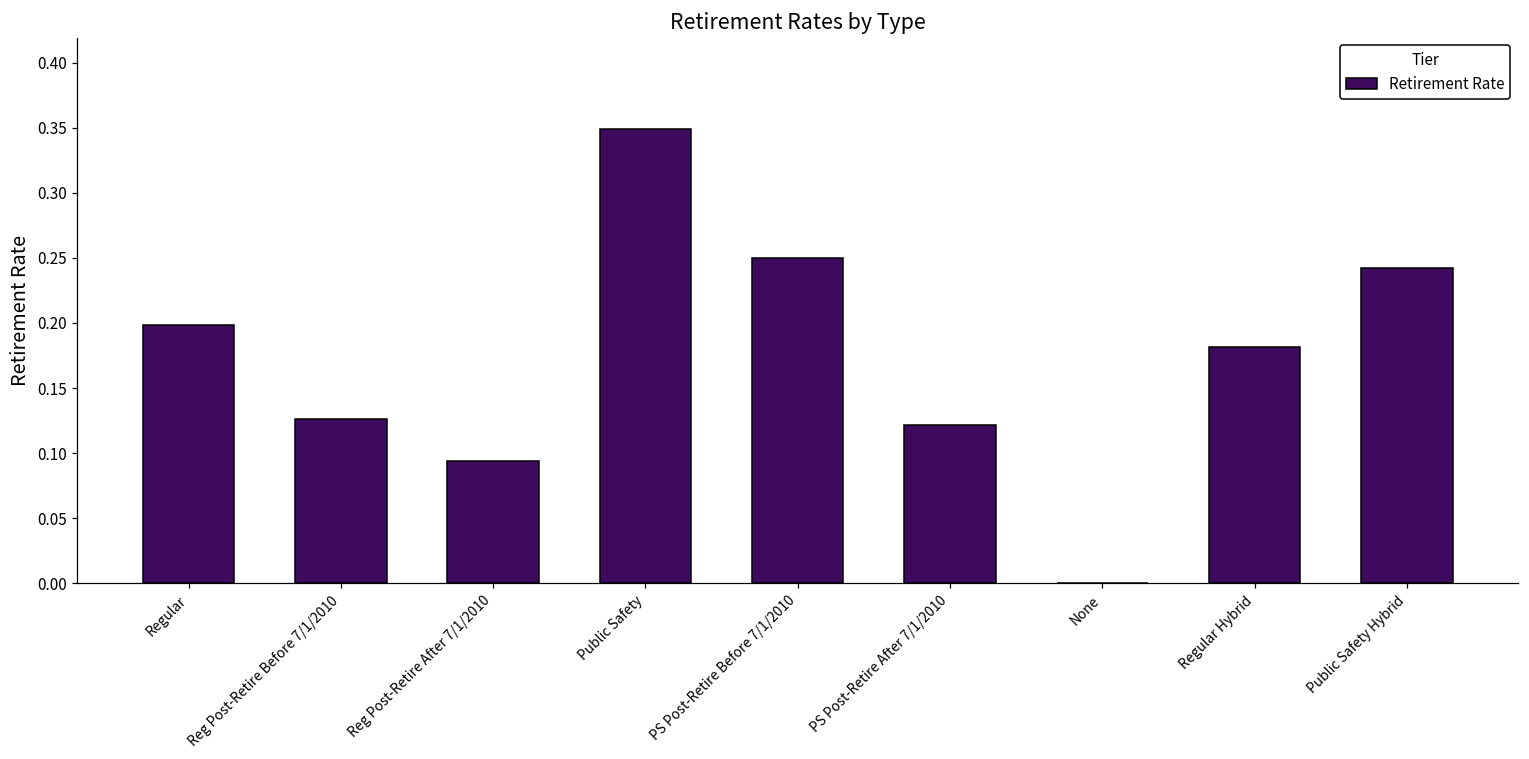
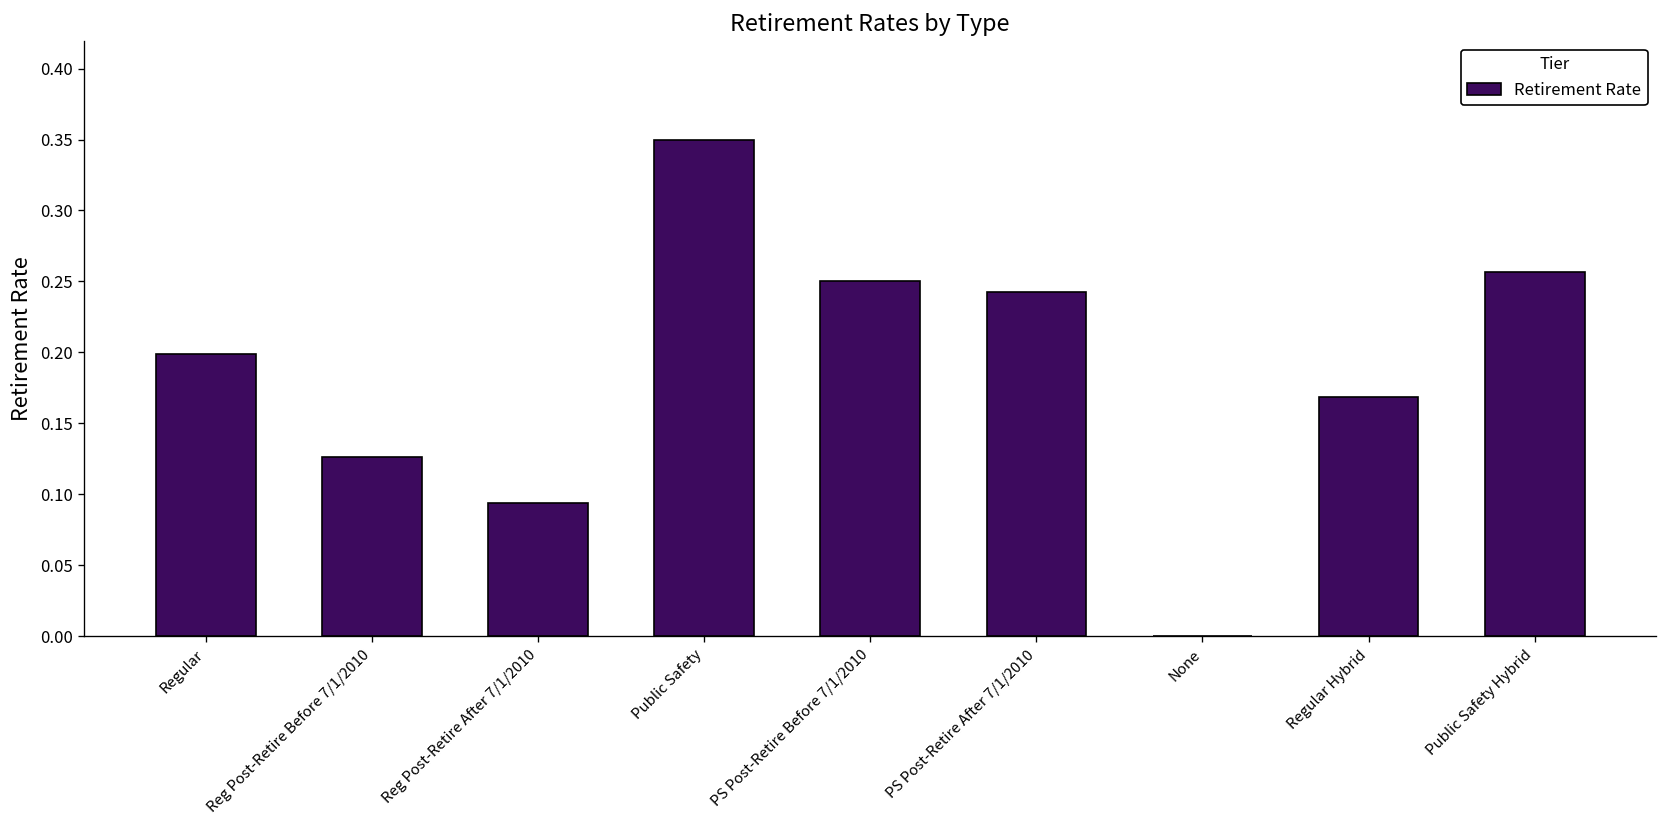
PS Post-Retire After 7/1/2010: 0.121 -> 0.243
Regular Hybrid: 0.182 -> 0.168
Public Safety Hybrid: 0.242 -> 0.256
